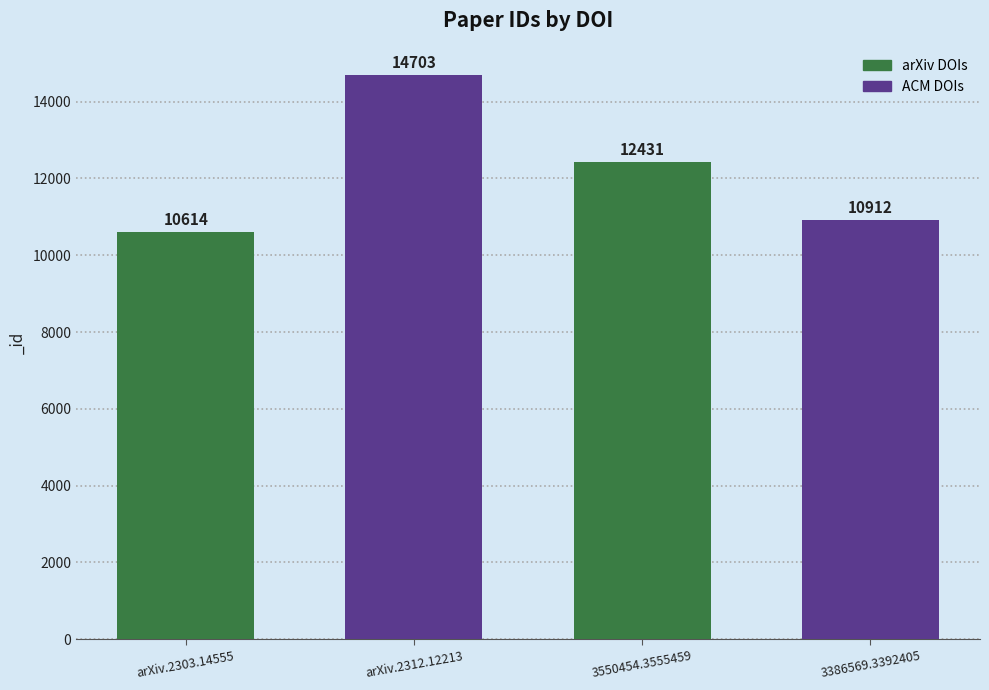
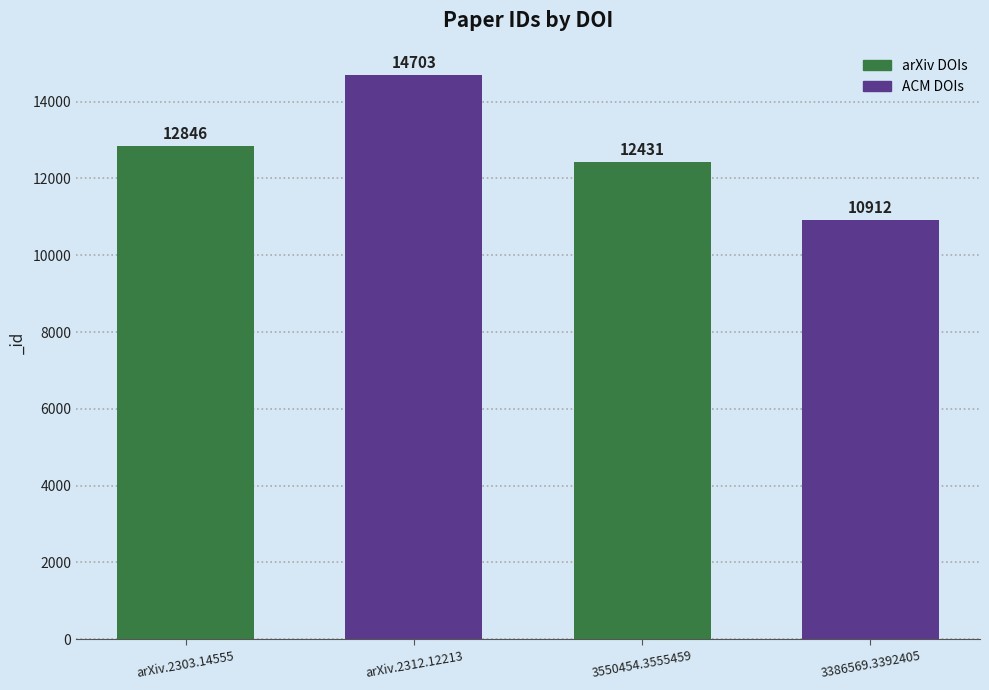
arXiv.2303.14555: 10614 -> 12846
